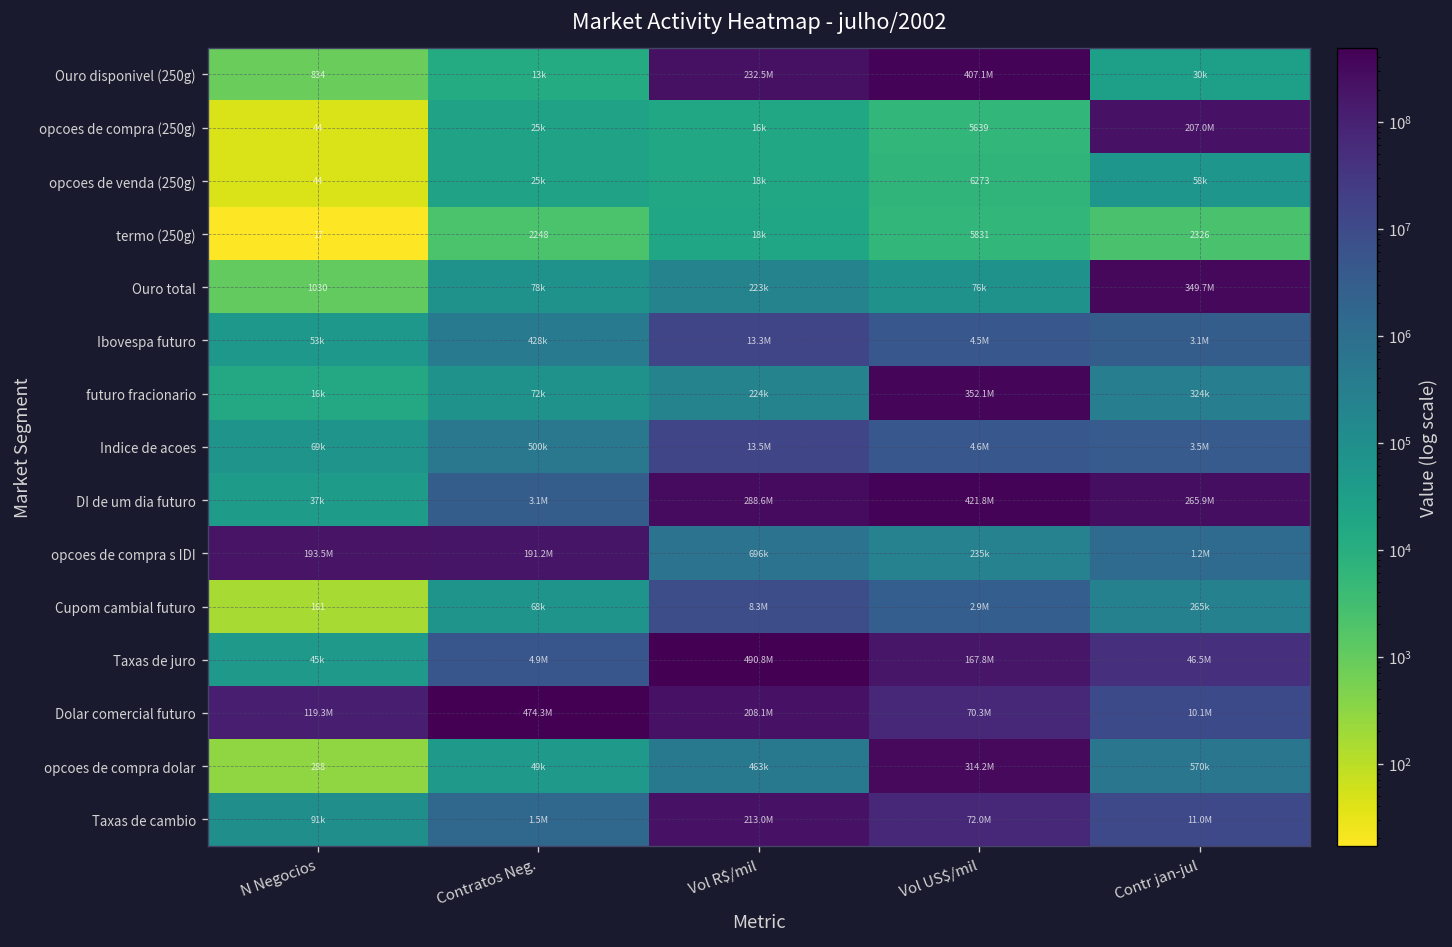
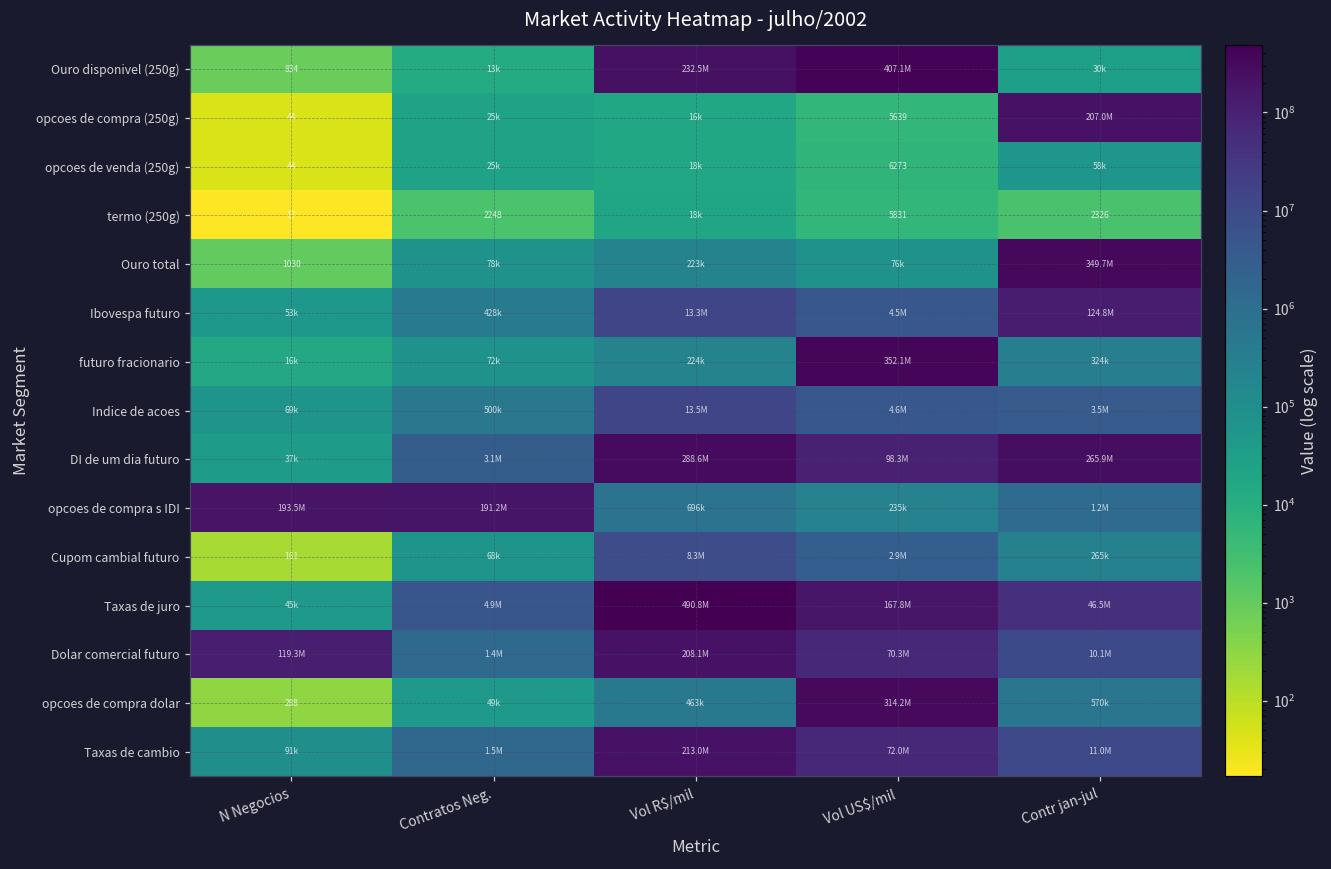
Ibovespa futuro, Contr jan-jul: 3.1M -> 124.8M
DI de um dia futuro, Vol US$/mil: 421.8M -> 98.3M
Dolar comercial futuro, Contratos Neg.: 474.3M -> 1.4M
